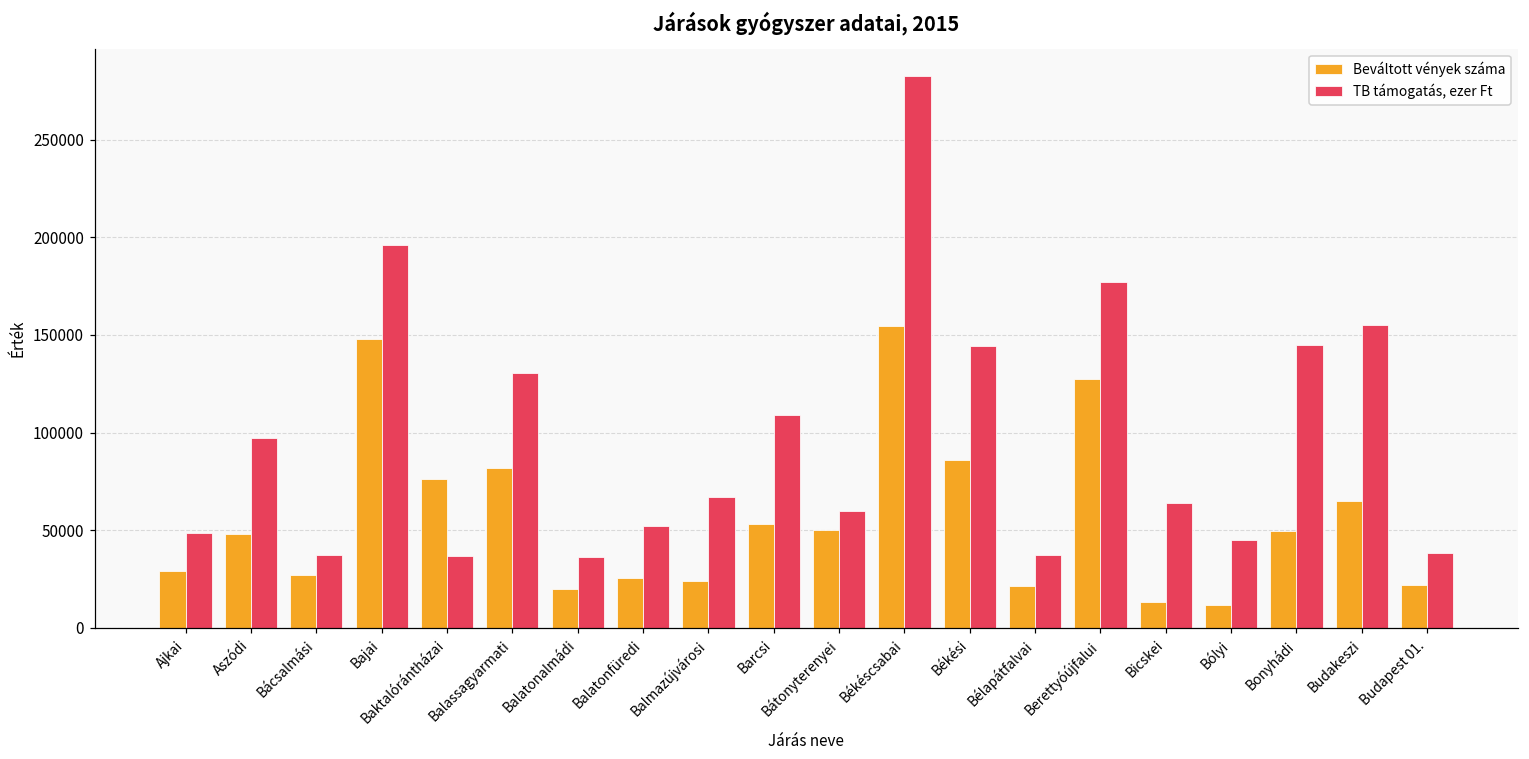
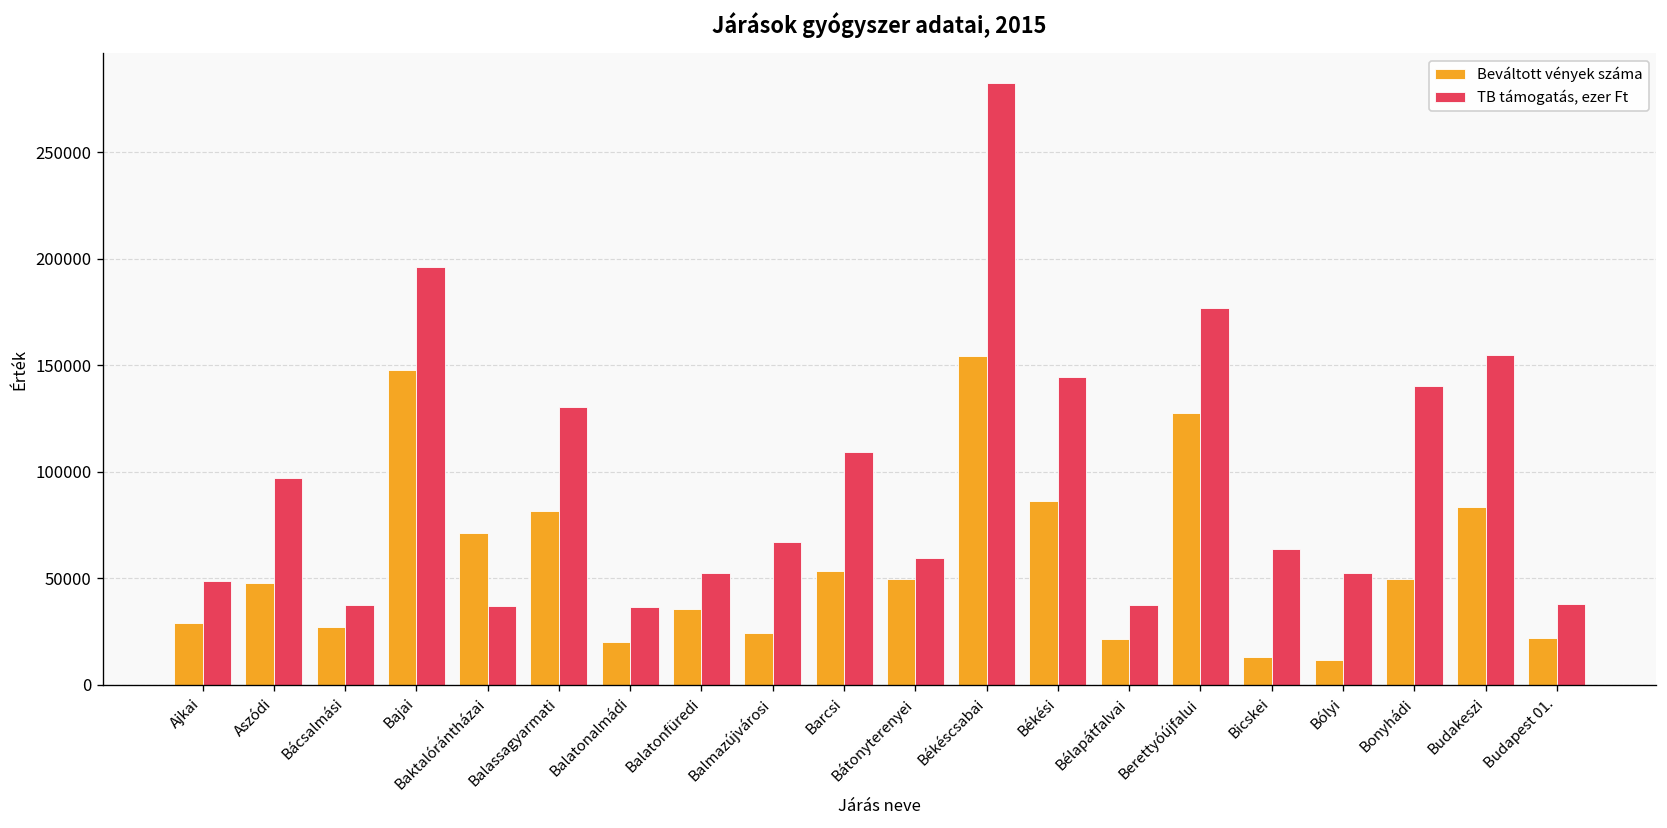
Beváltott vények száma, Baktalórántházai: 76000 -> 72000
Beváltott vények száma, Balatonfüredi: 26000 -> 36000
TB támogatás, ezer Ft, Bólyi: 45000 -> 52000
TB támogatás, ezer Ft, Bonyhádi: 145000 -> 140000
Beváltott vények száma, Budakeszi: 65000 -> 83000
